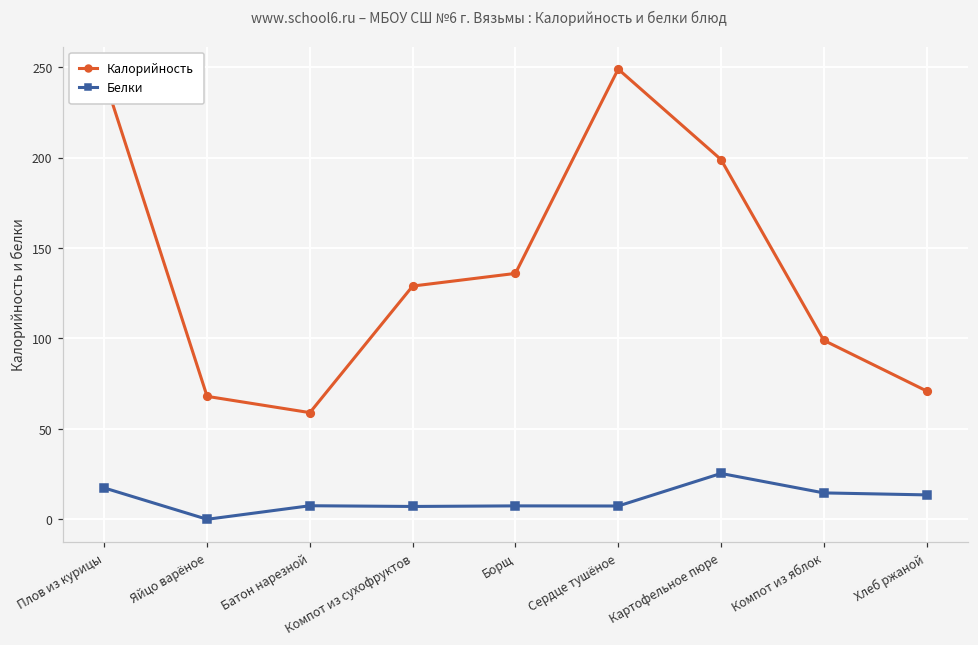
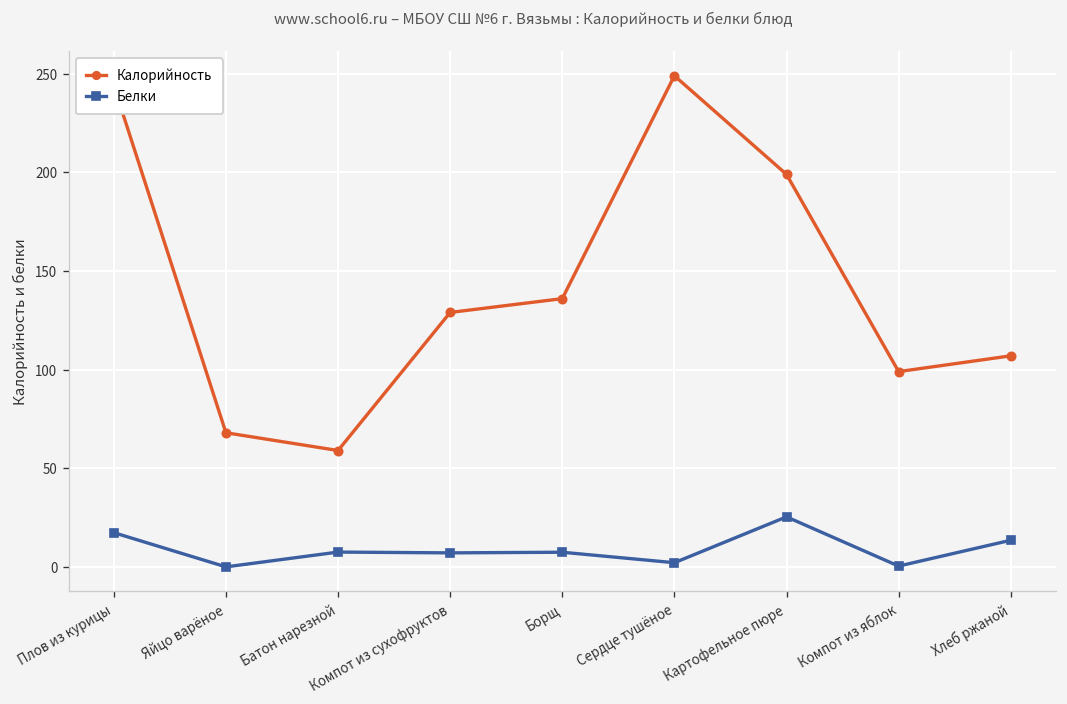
Белки, Сердце тушёное: 7 -> 2
Белки, Компот из яблок: 15 -> 0
Калорийность, Хлеб ржаной: 71 -> 107
